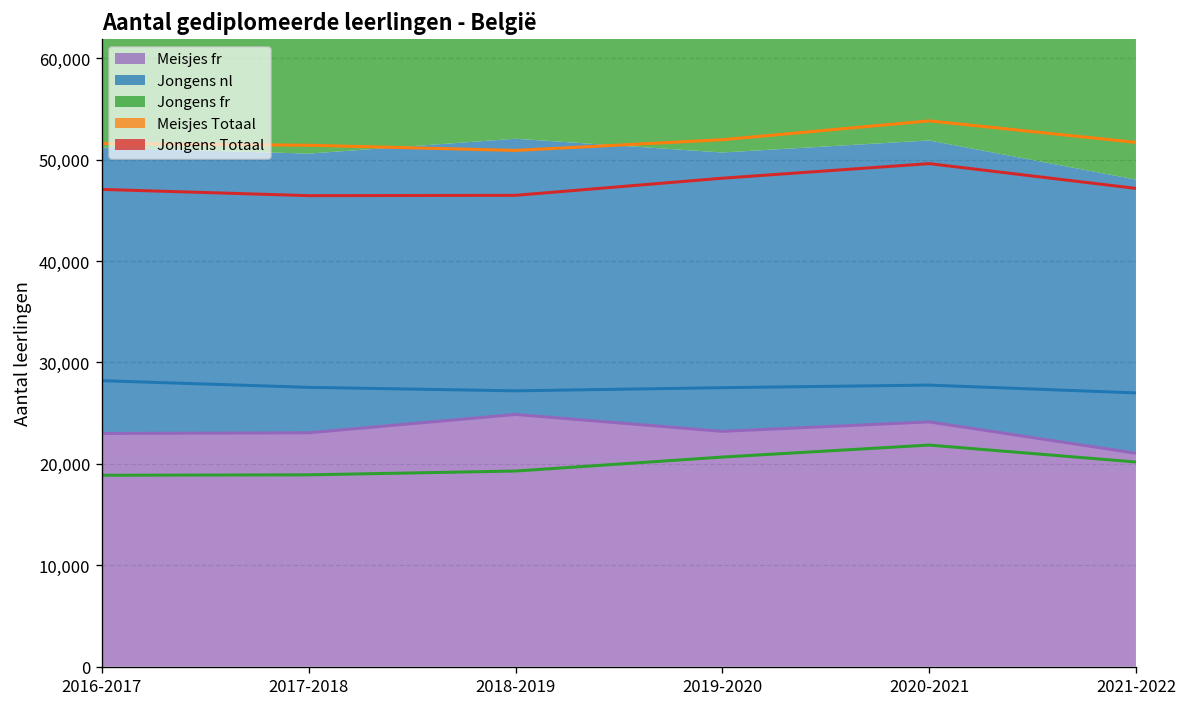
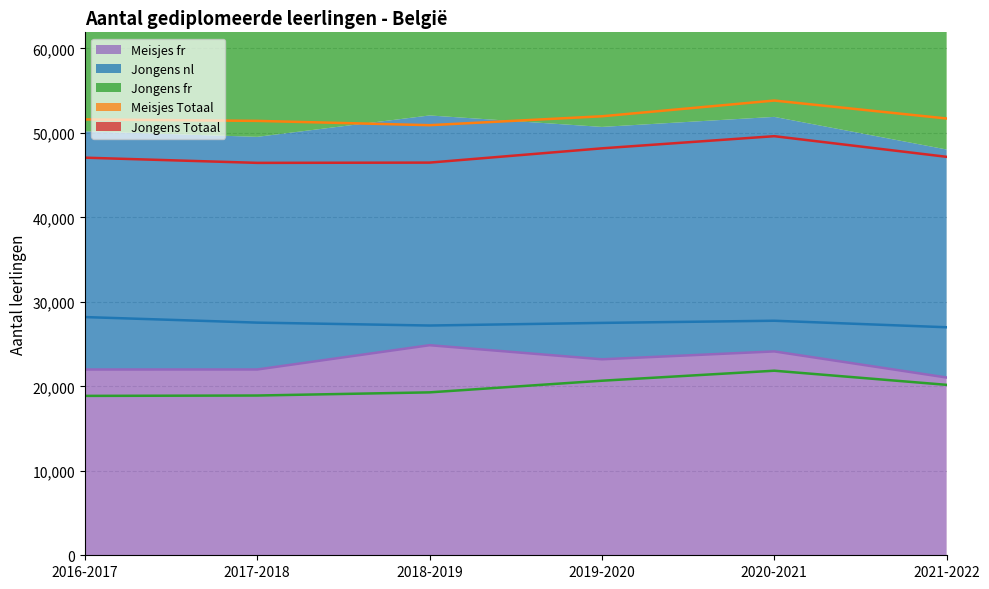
Meisjes fr, 2016-2017: 23,000 -> 22,000
Meisjes fr, 2017-2018: 23,000 -> 22,000
